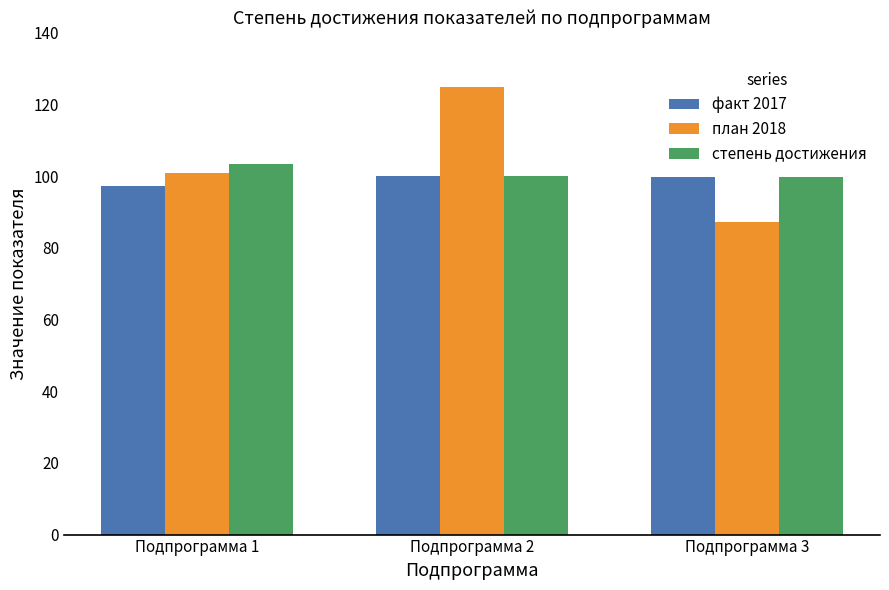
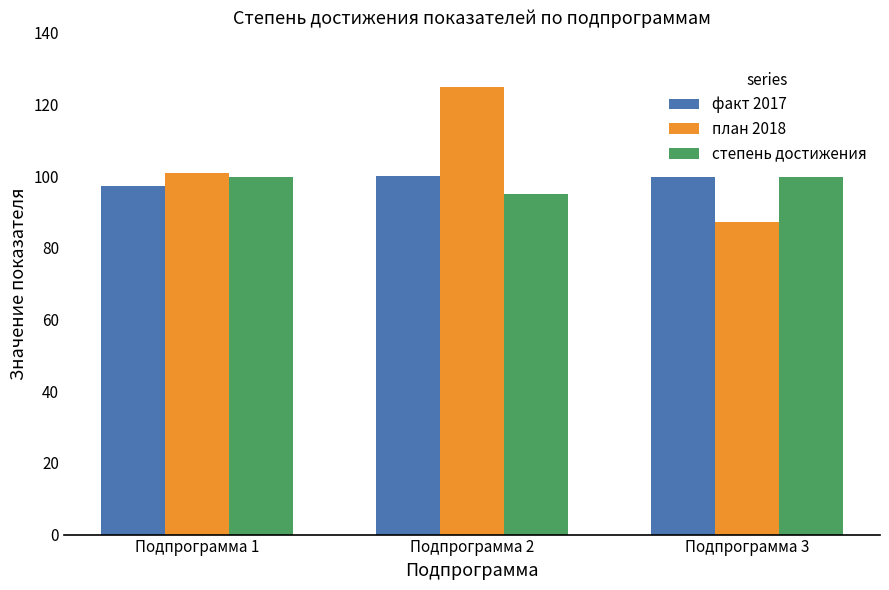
степень достижения, Подпрограмма 1: 103 -> 100
степень достижения, Подпрограмма 2: 100 -> 95
